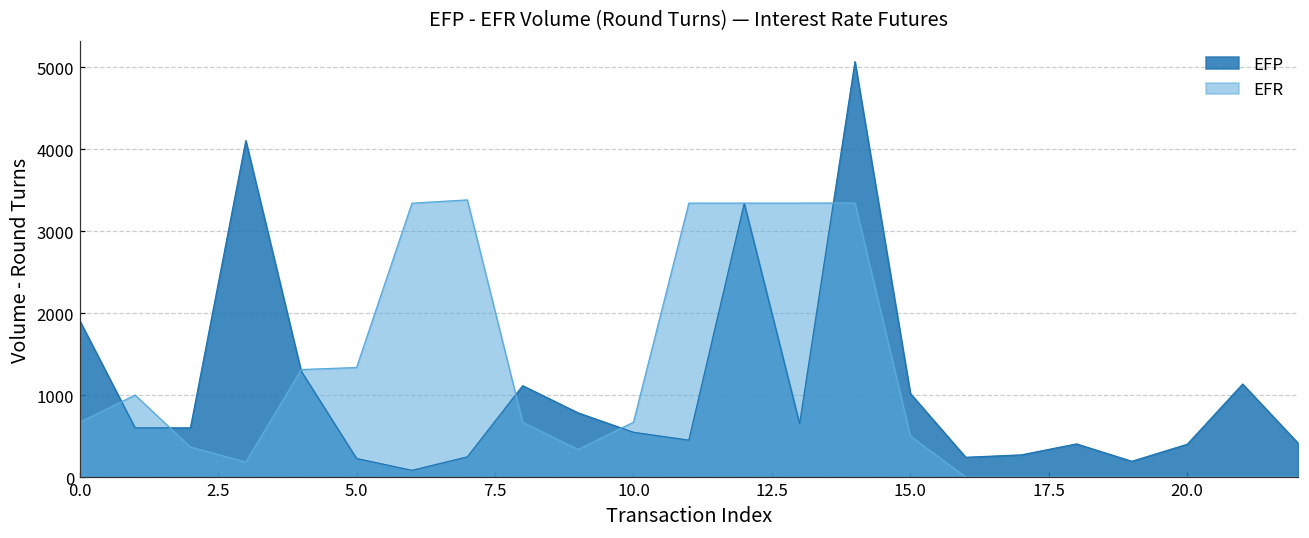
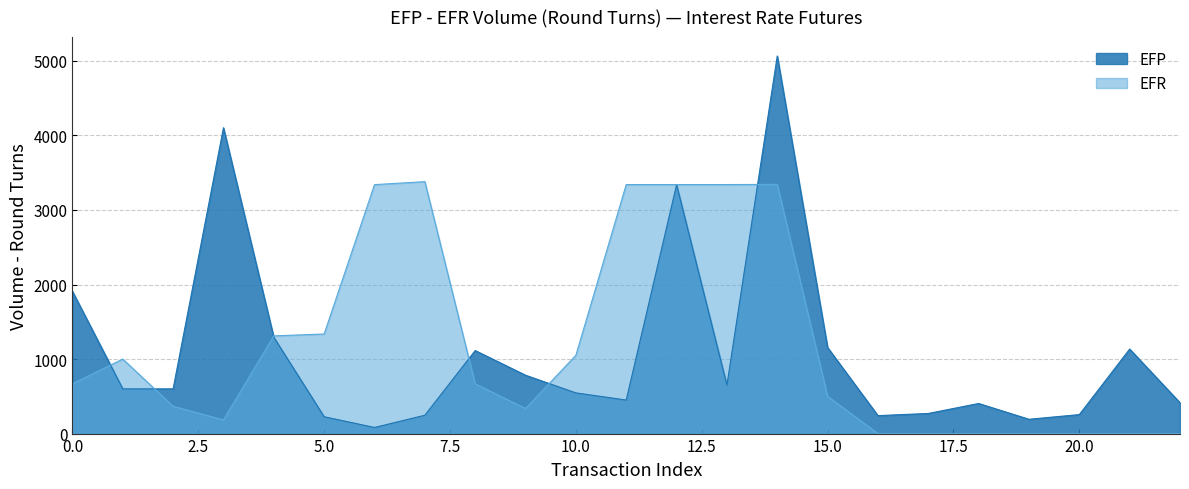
EFR, 10.0: 700 -> 1100
EFP, 15.0: 1000 -> 1200
EFP, 20.0: 400 -> 300
